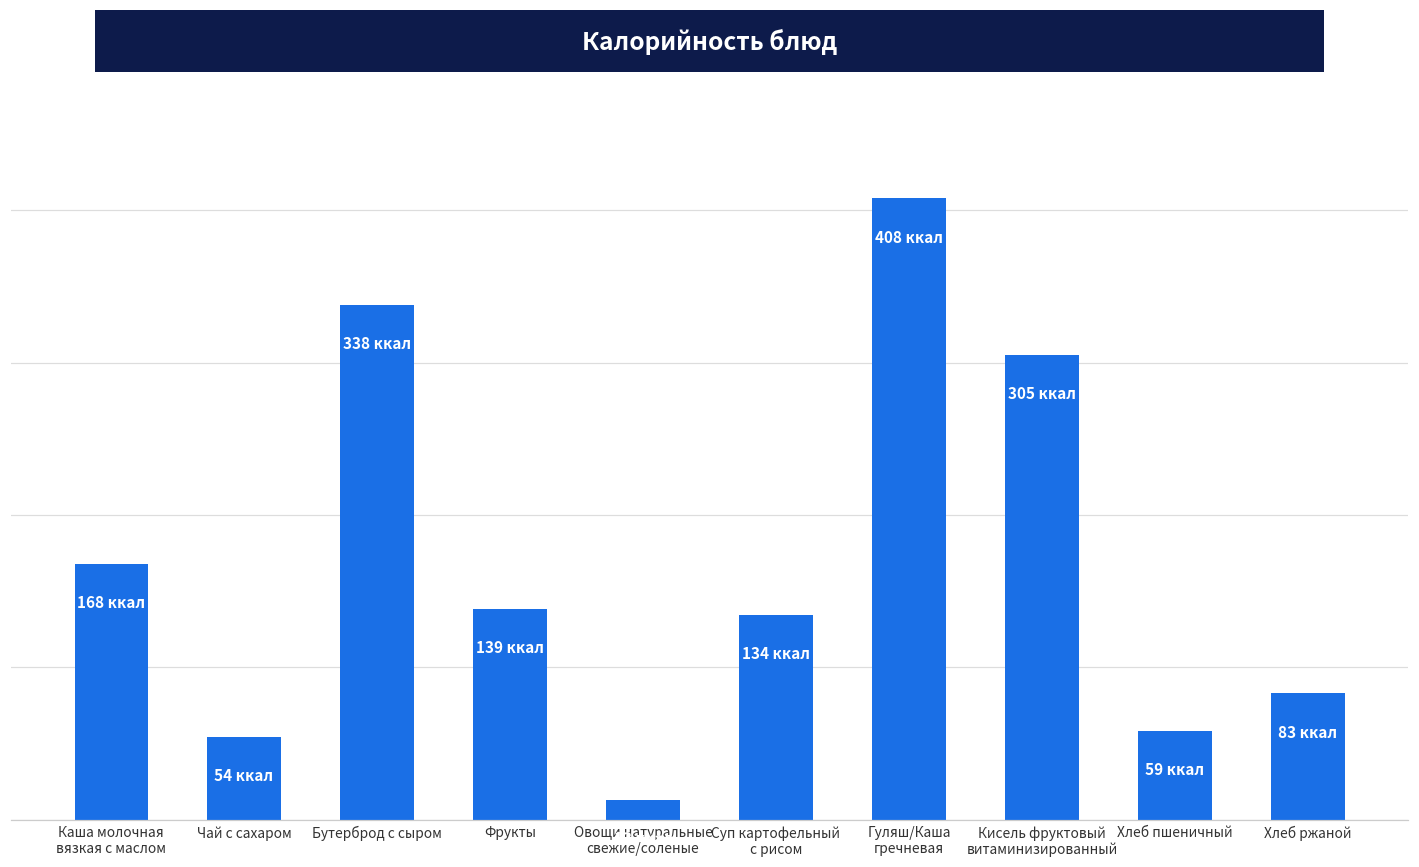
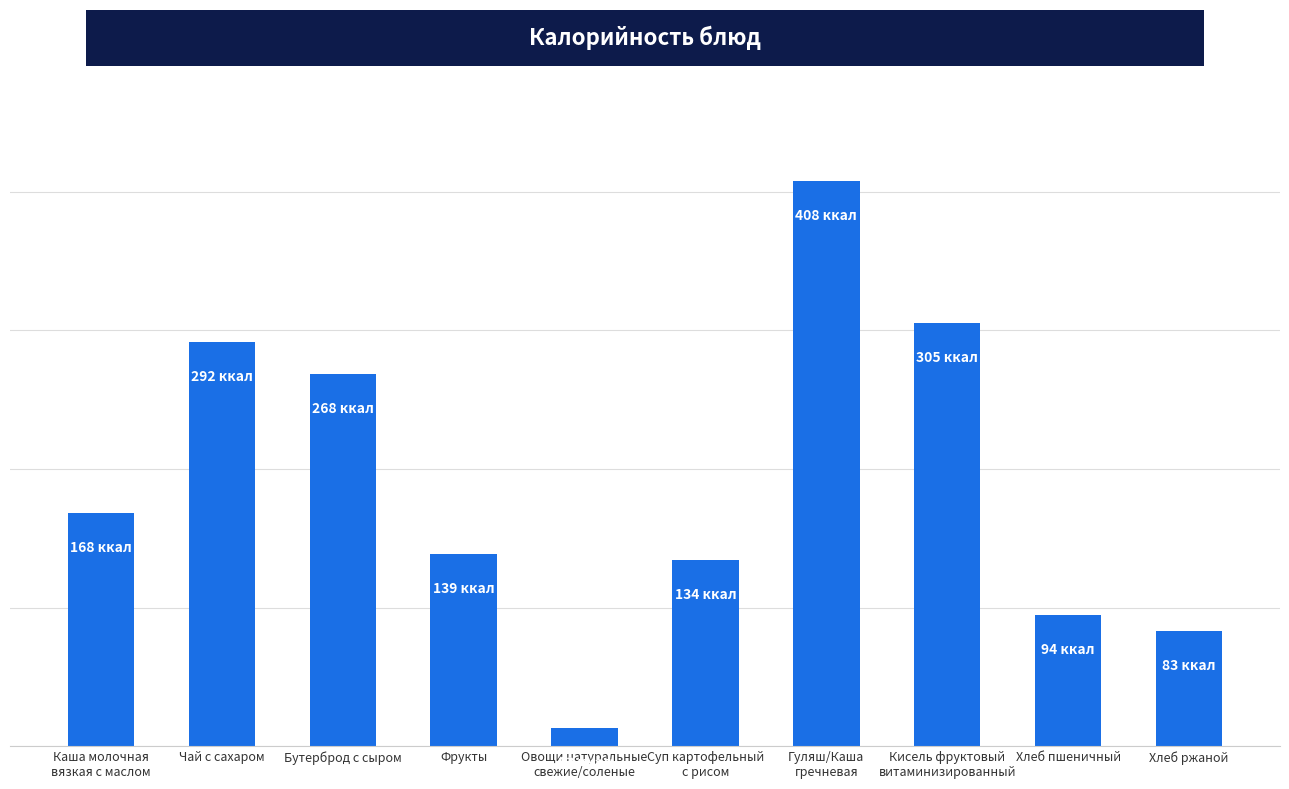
Чай с сахаром: 54 -> 292
Бутерброд с сыром: 338 -> 268
Хлеб пшеничный: 59 -> 94
